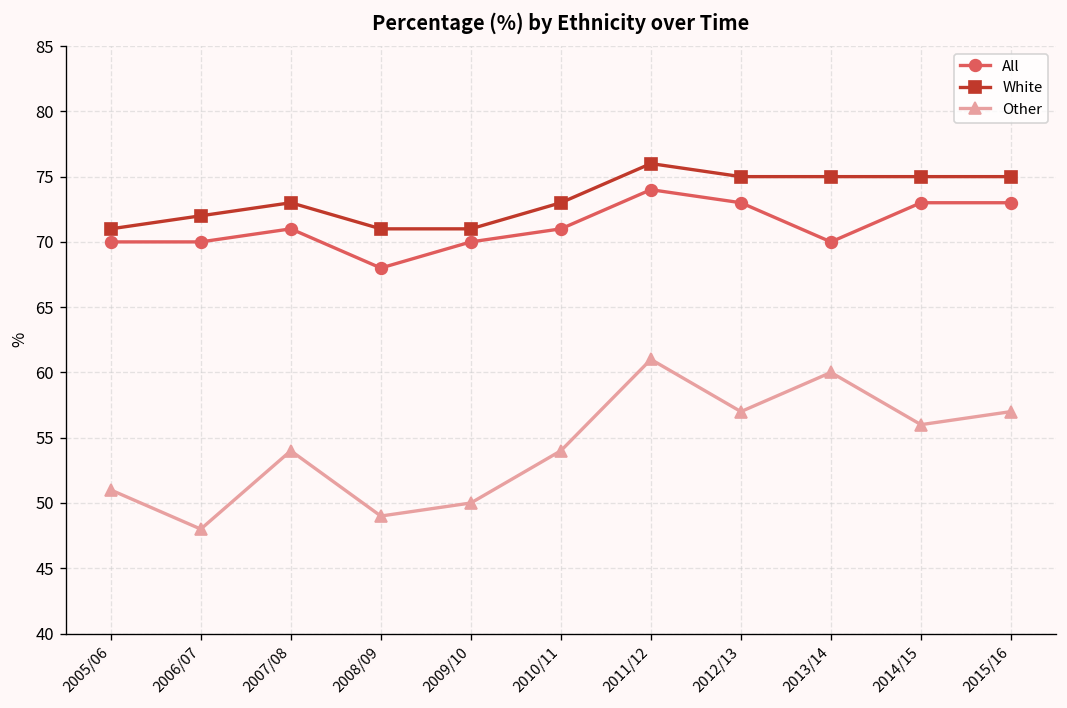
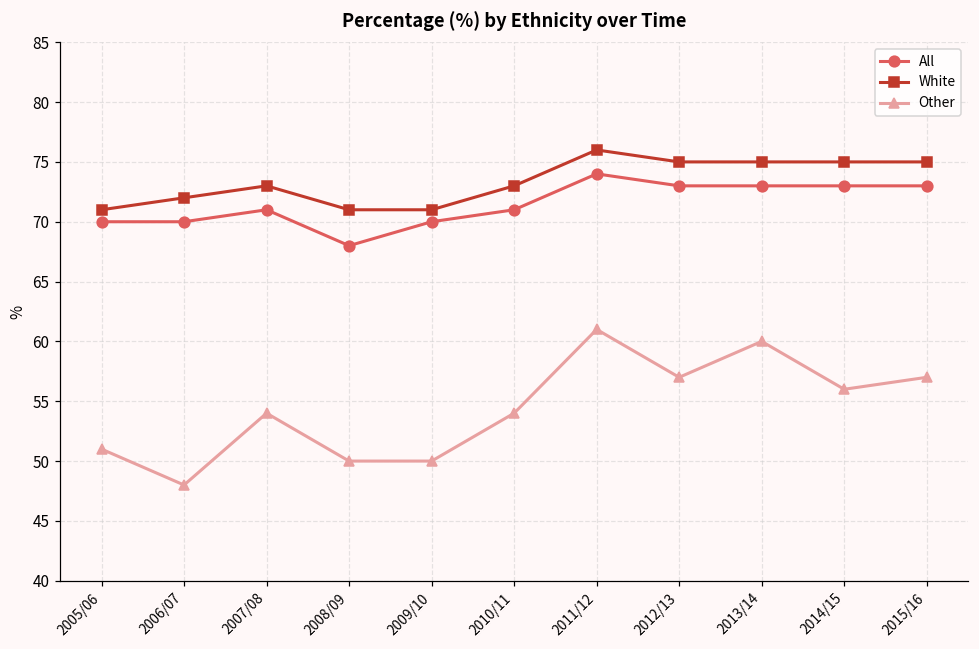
Other, 2008/09: 49 -> 50
All, 2013/14: 70 -> 73
